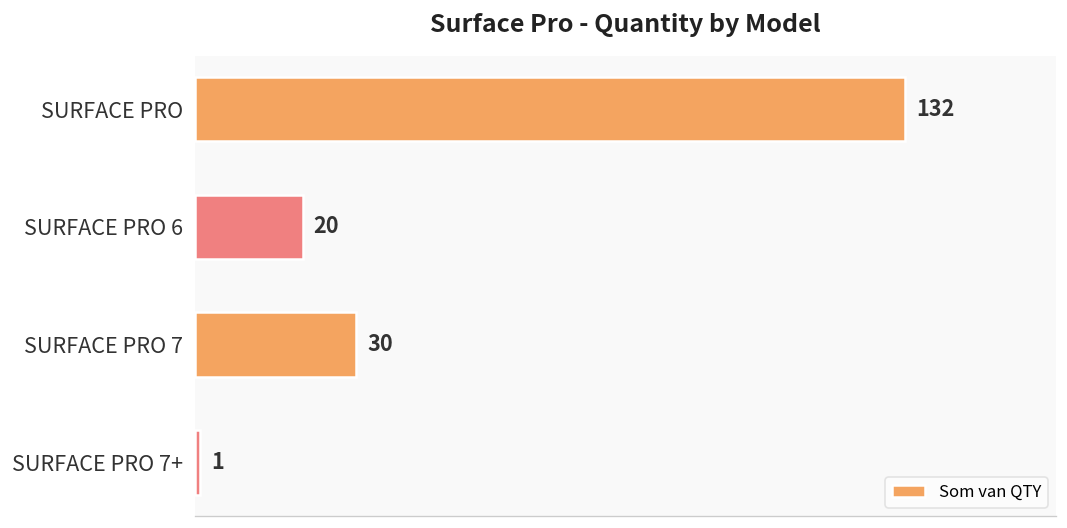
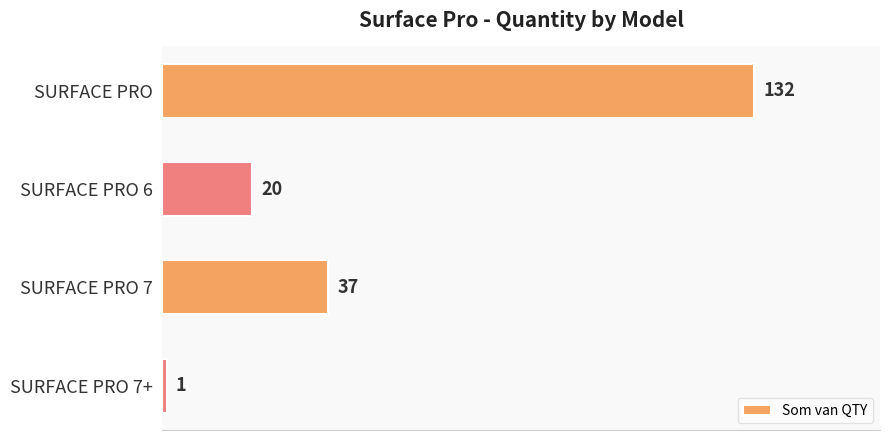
SURFACE PRO 7: 30 -> 37
